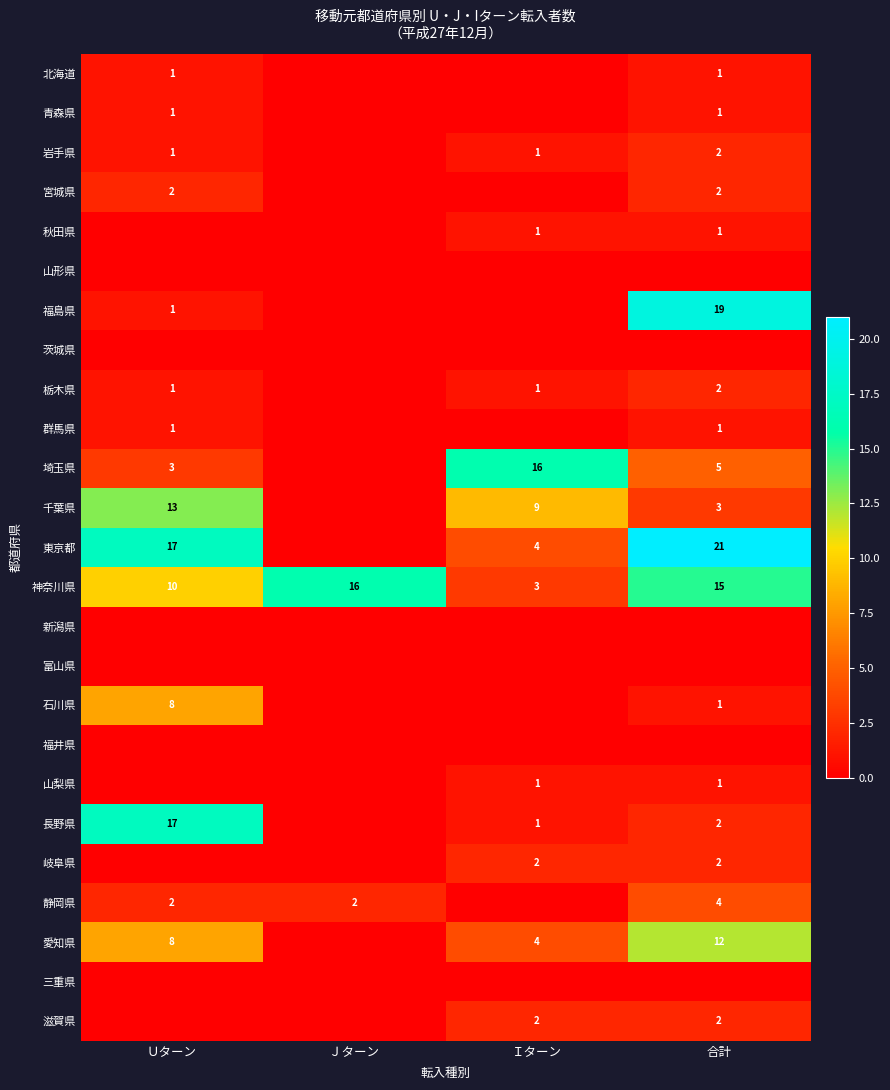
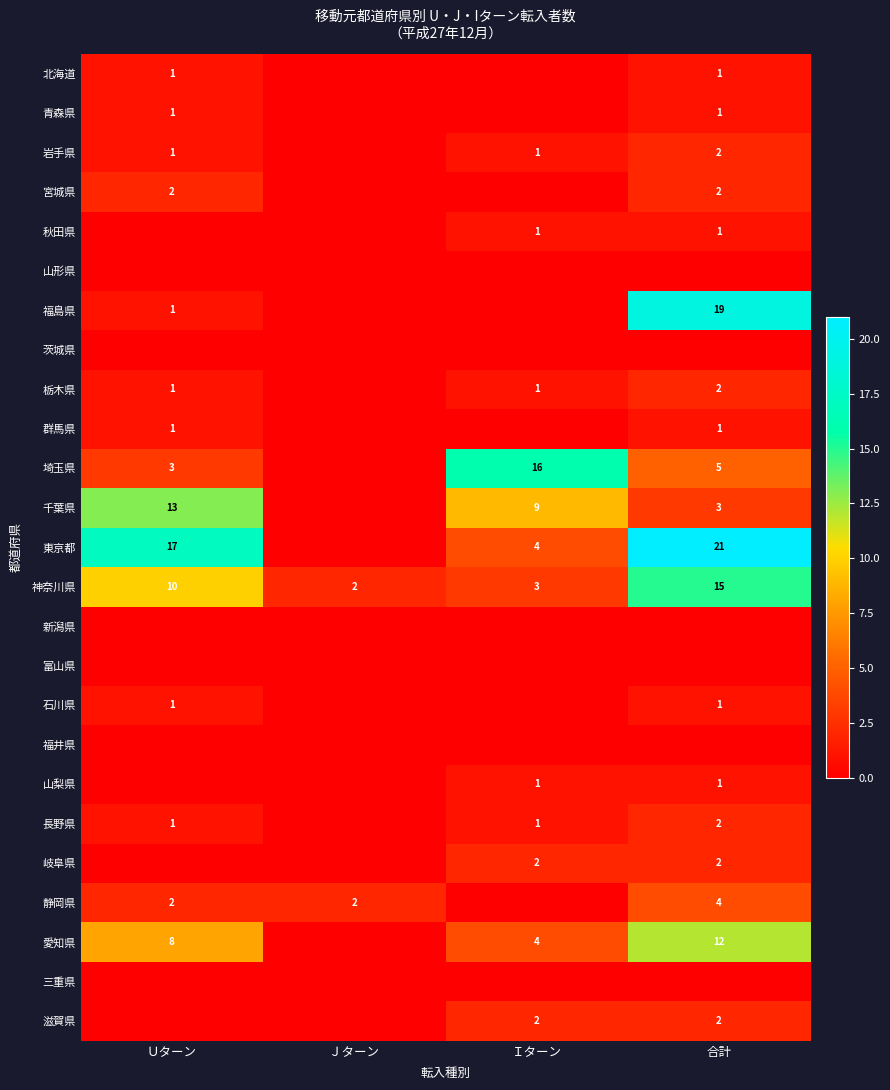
神奈川県, Ｊターン: 16 -> 2
石川県, Ｕターン: 8 -> 1
長野県, Ｕターン: 17 -> 1
